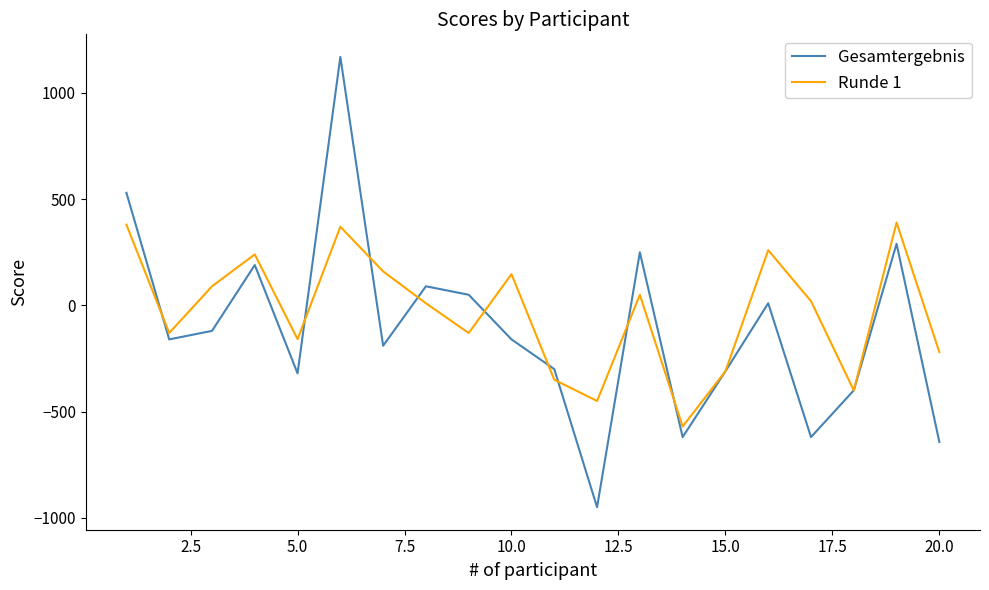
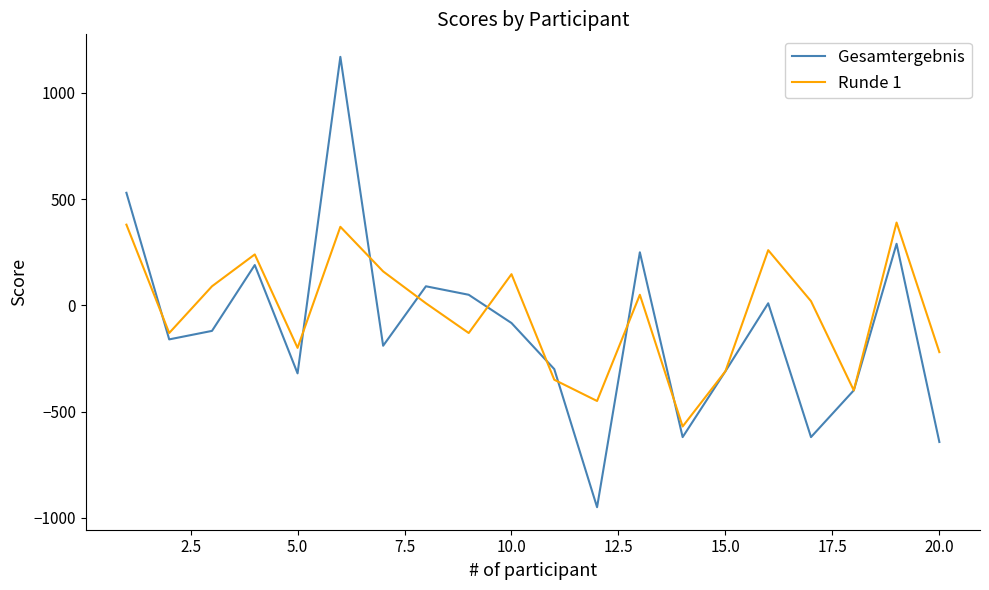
Runde 1, 5.0: -160 -> -200
Gesamtergebnis, 10.0: -160 -> -80
